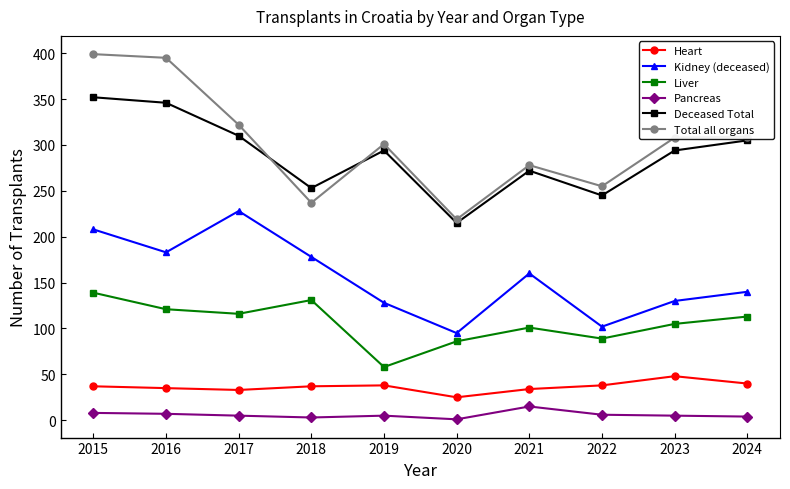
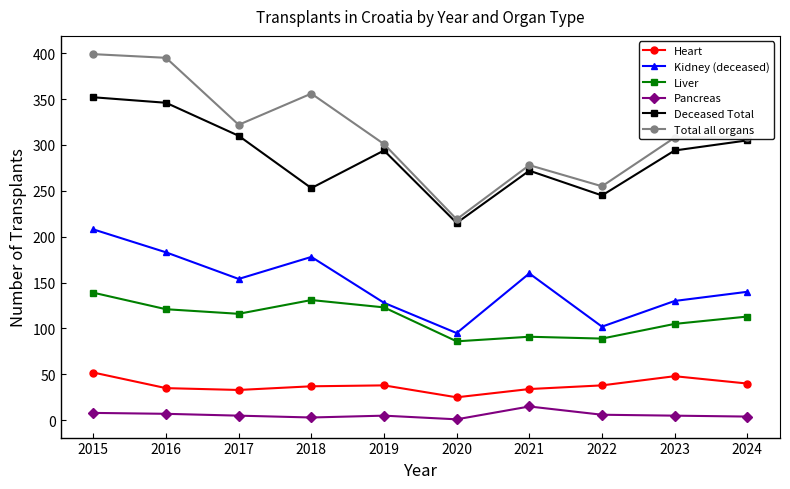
Heart, 2015: 40 -> 50
Kidney (deceased), 2017: 230 -> 150
Total all organs, 2018: 240 -> 360
Liver, 2019: 60 -> 120
Liver, 2021: 100 -> 90
